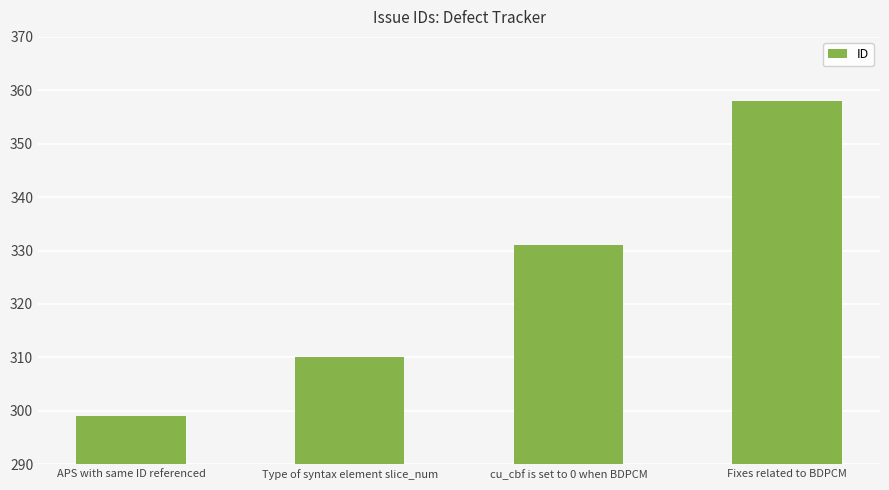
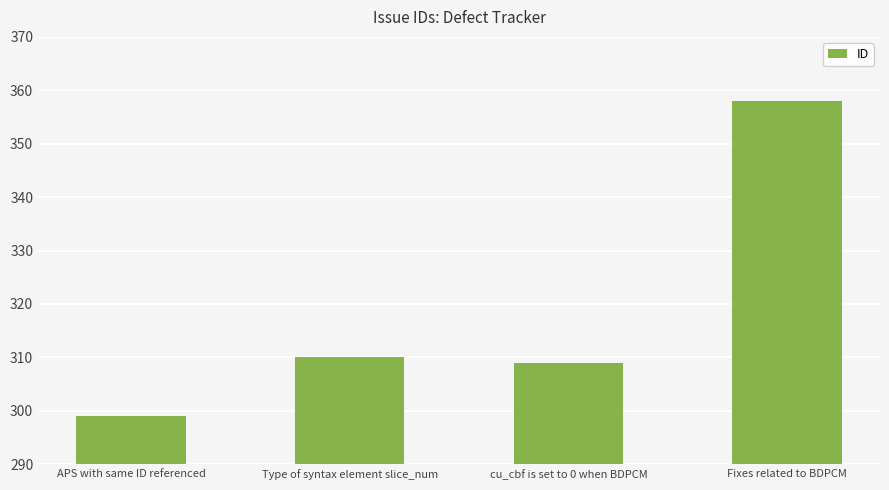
cu_cbf is set to 0 when BDPCM: 331 -> 309
